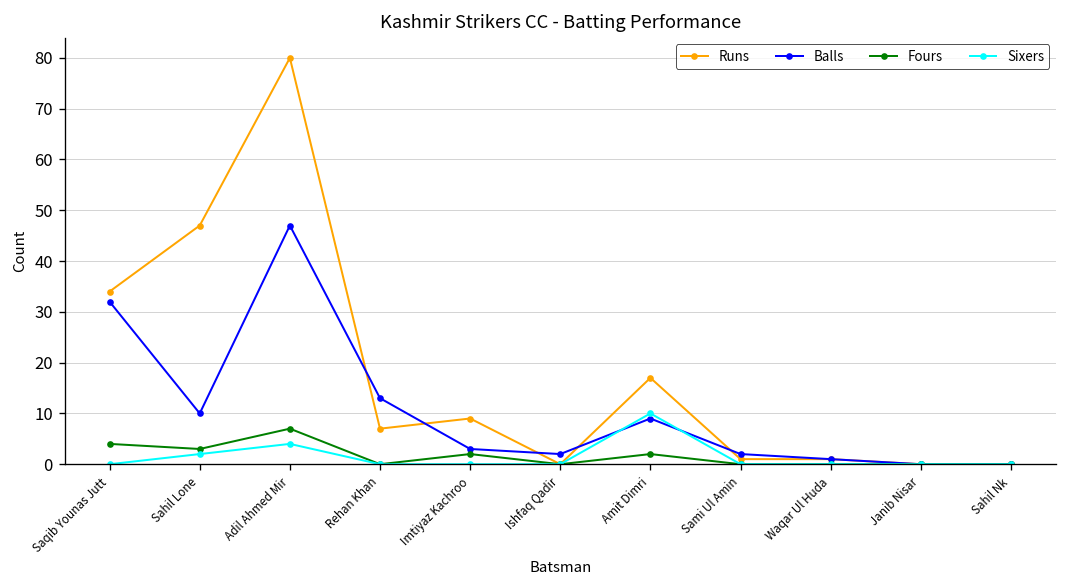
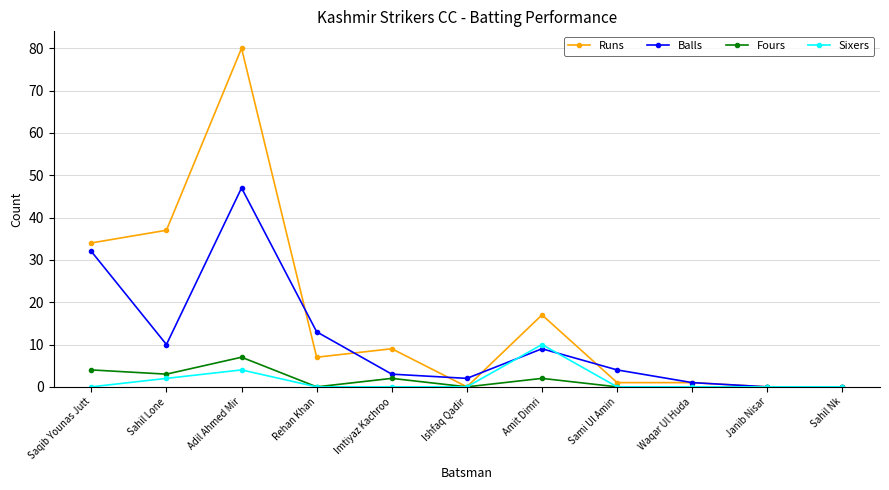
Runs, Sahil Lone: 47 -> 37
Balls, Sami Ul Amin: 2 -> 4
